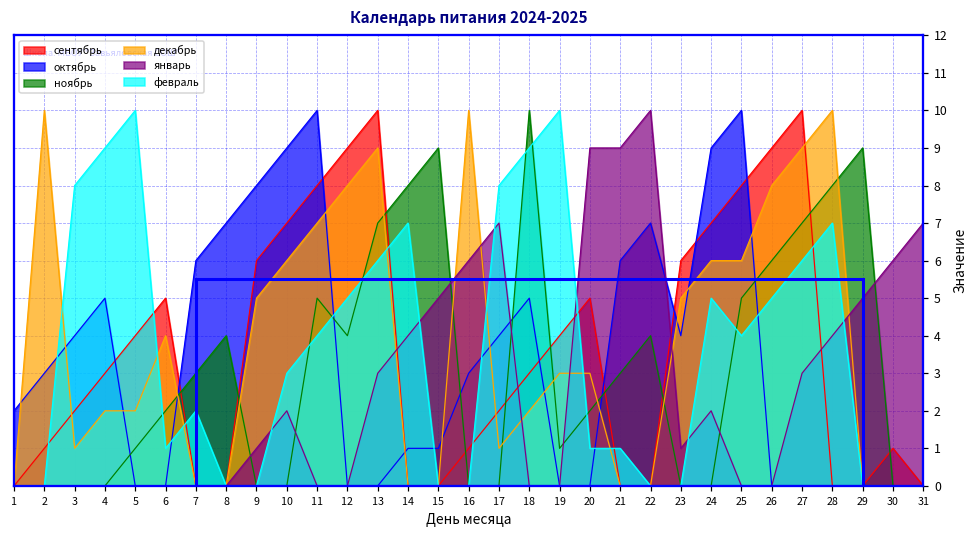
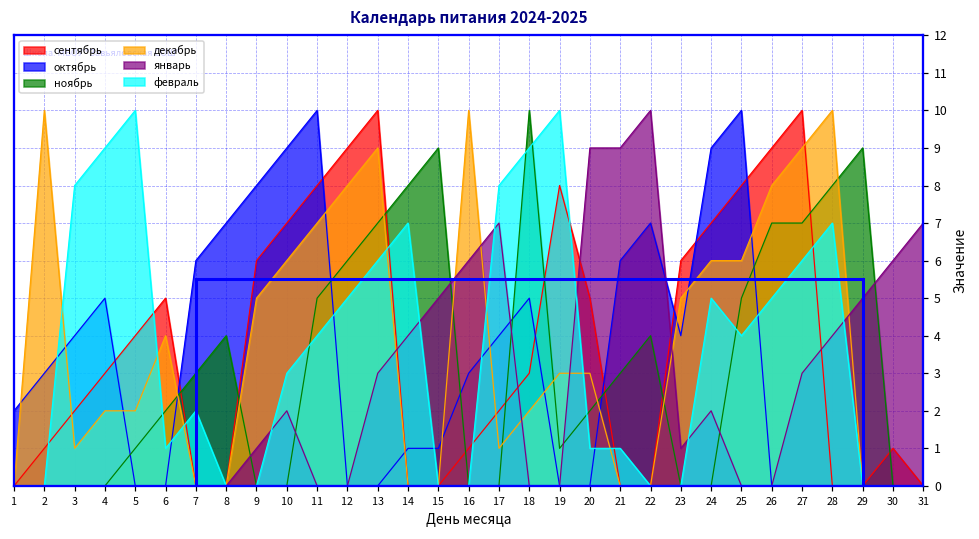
ноябрь, 12: 4 -> 6
сентябрь, 19: 4 -> 8
ноябрь, 26: 6 -> 7
